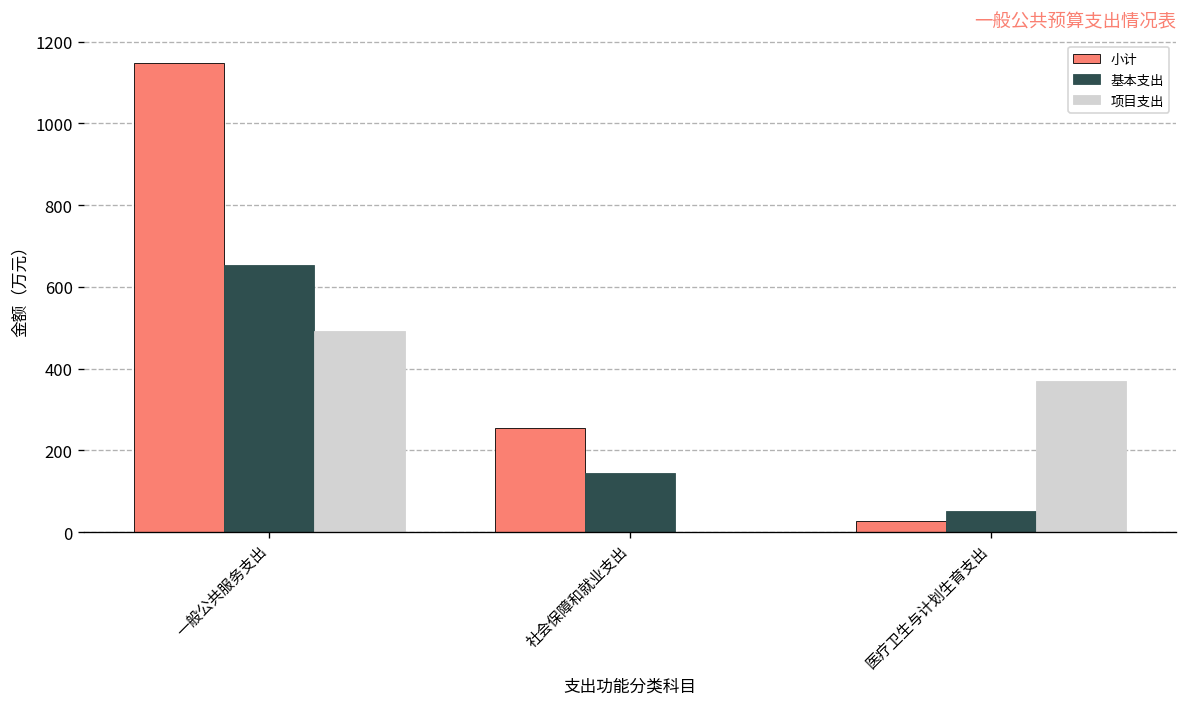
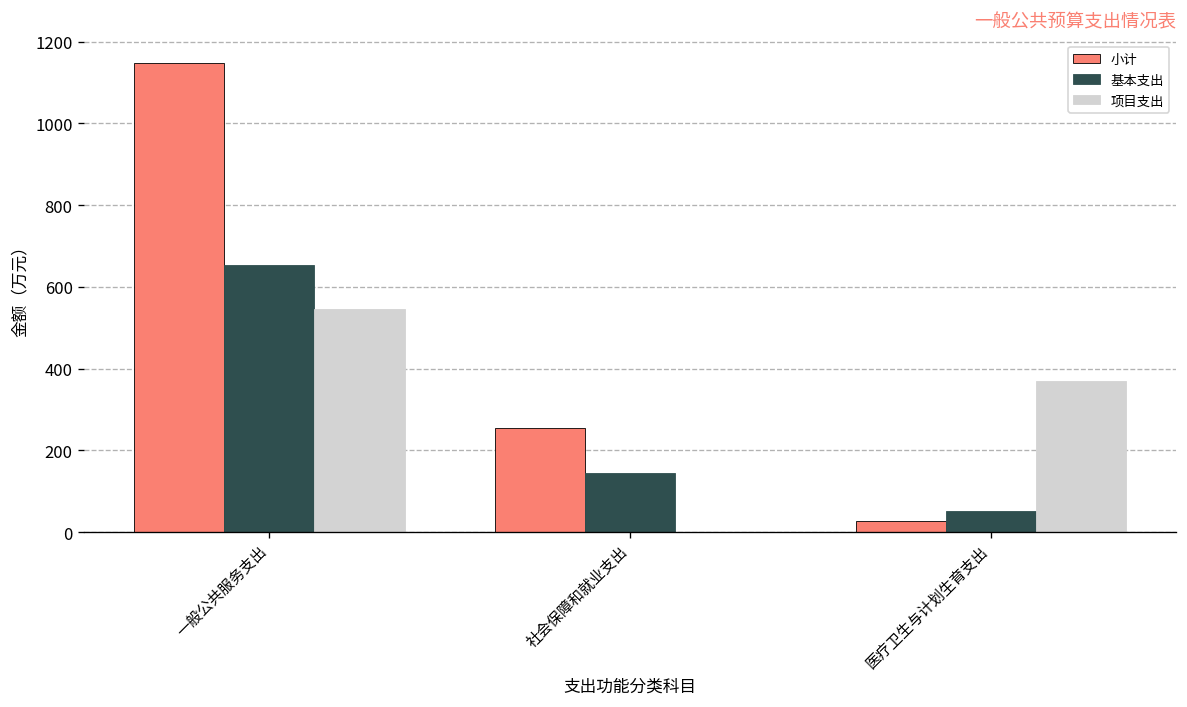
项目支出, 一般公共服务支出: 490 -> 540
